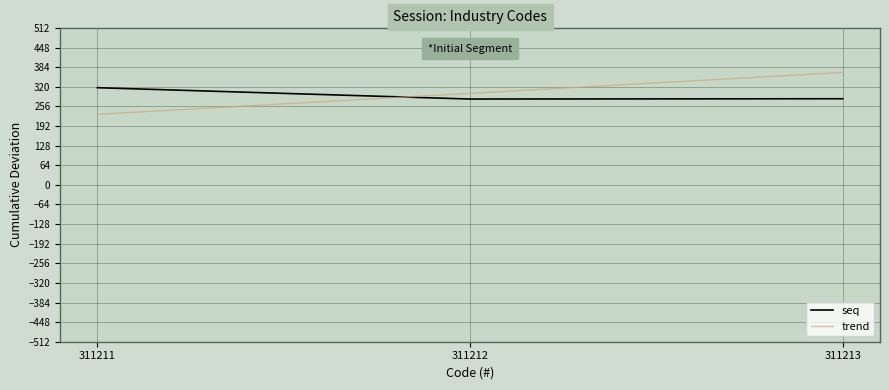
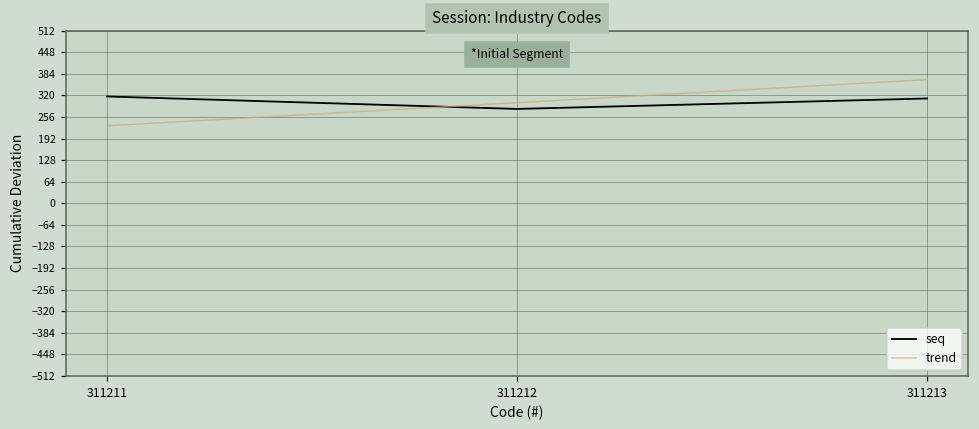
seq, 311213: 280 -> 310
